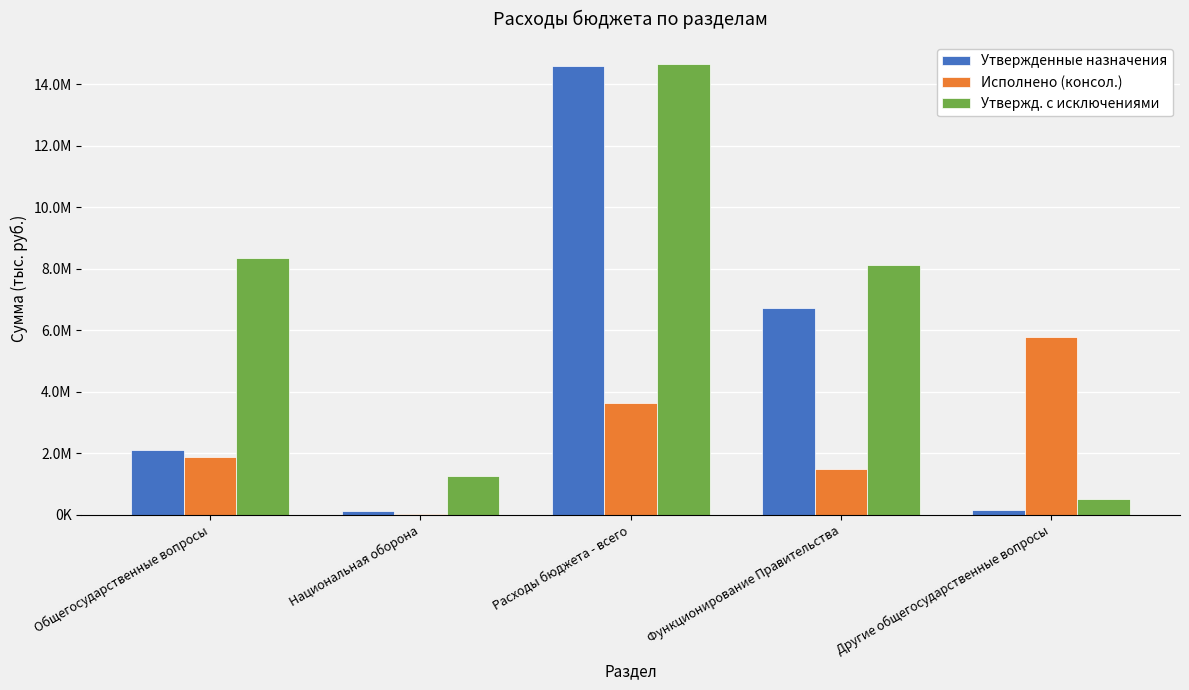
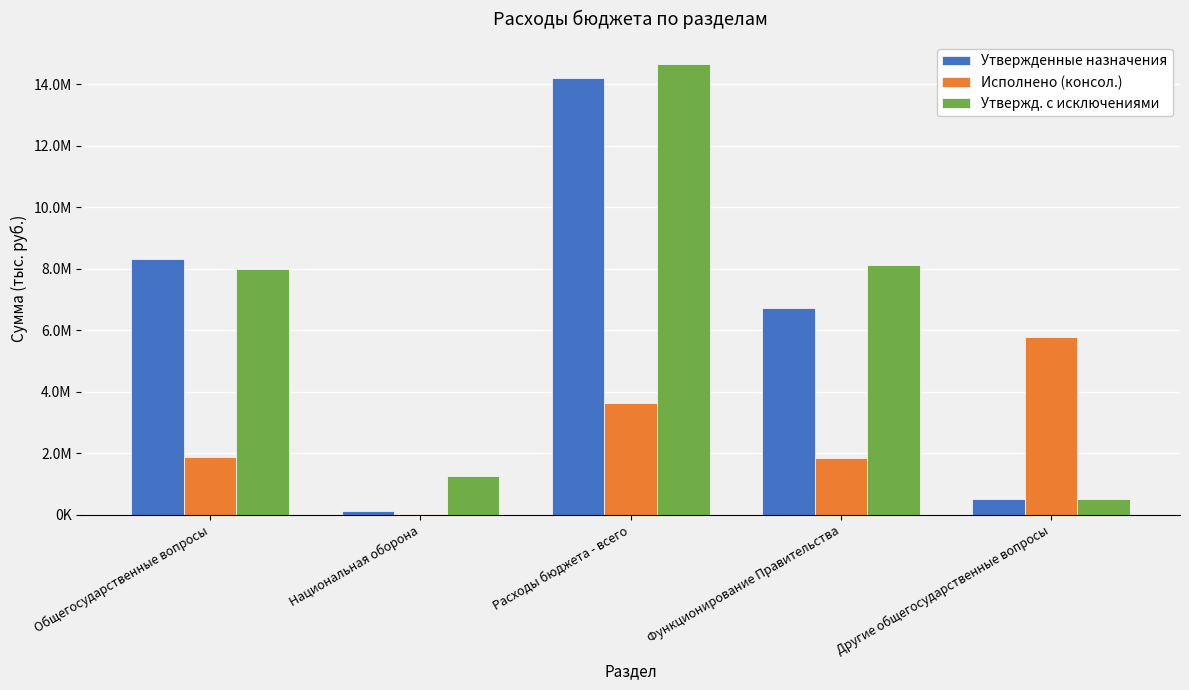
Утвержденные назначения, Общегосударственные вопросы: 2100000 -> 8300000
Утвержд. с исключениями, Общегосударственные вопросы: 8300000 -> 8000000
Утвержденные назначения, Расходы бюджета - всего: 14600000 -> 14200000
Исполнено (консол.), Функционирование Правительства: 1500000 -> 1800000
Утвержденные назначения, Другие общегосударственные вопросы: 200000 -> 500000
